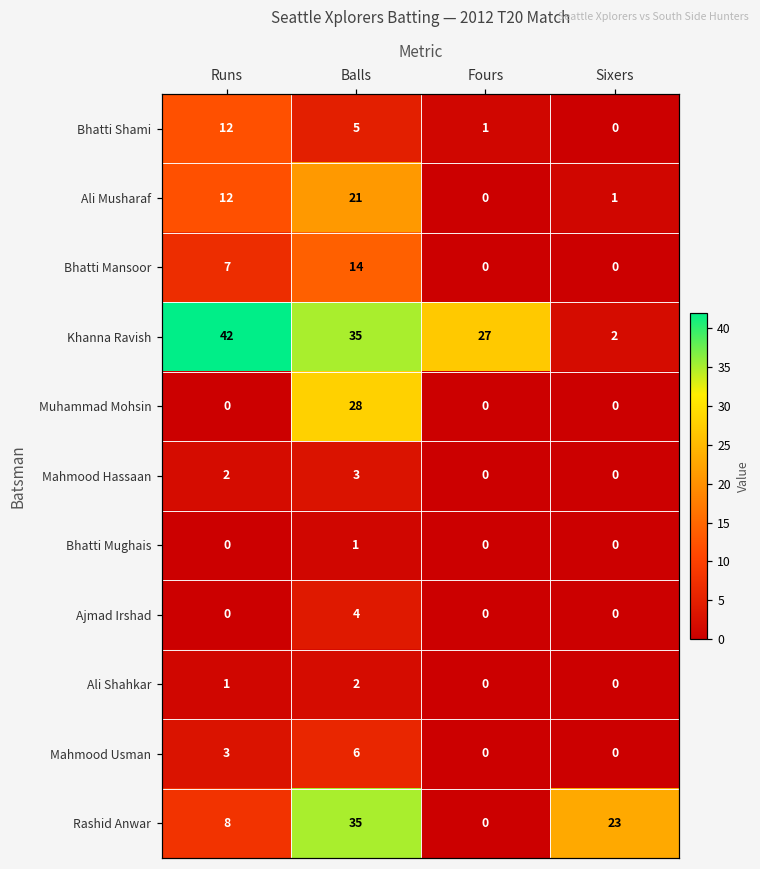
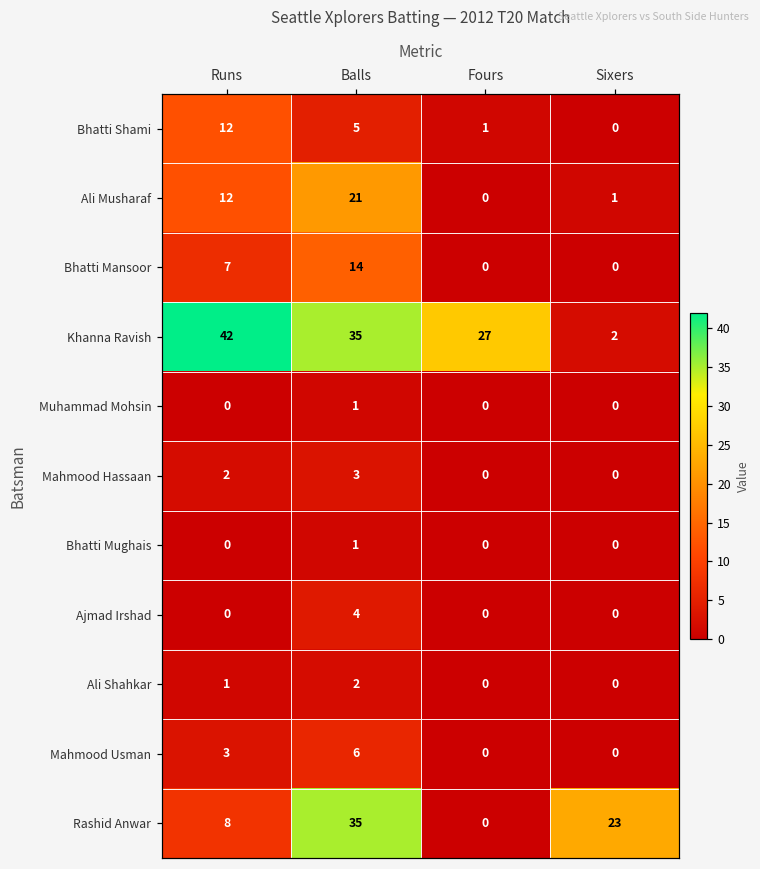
Muhammad Mohsin, Balls: 28 -> 1
